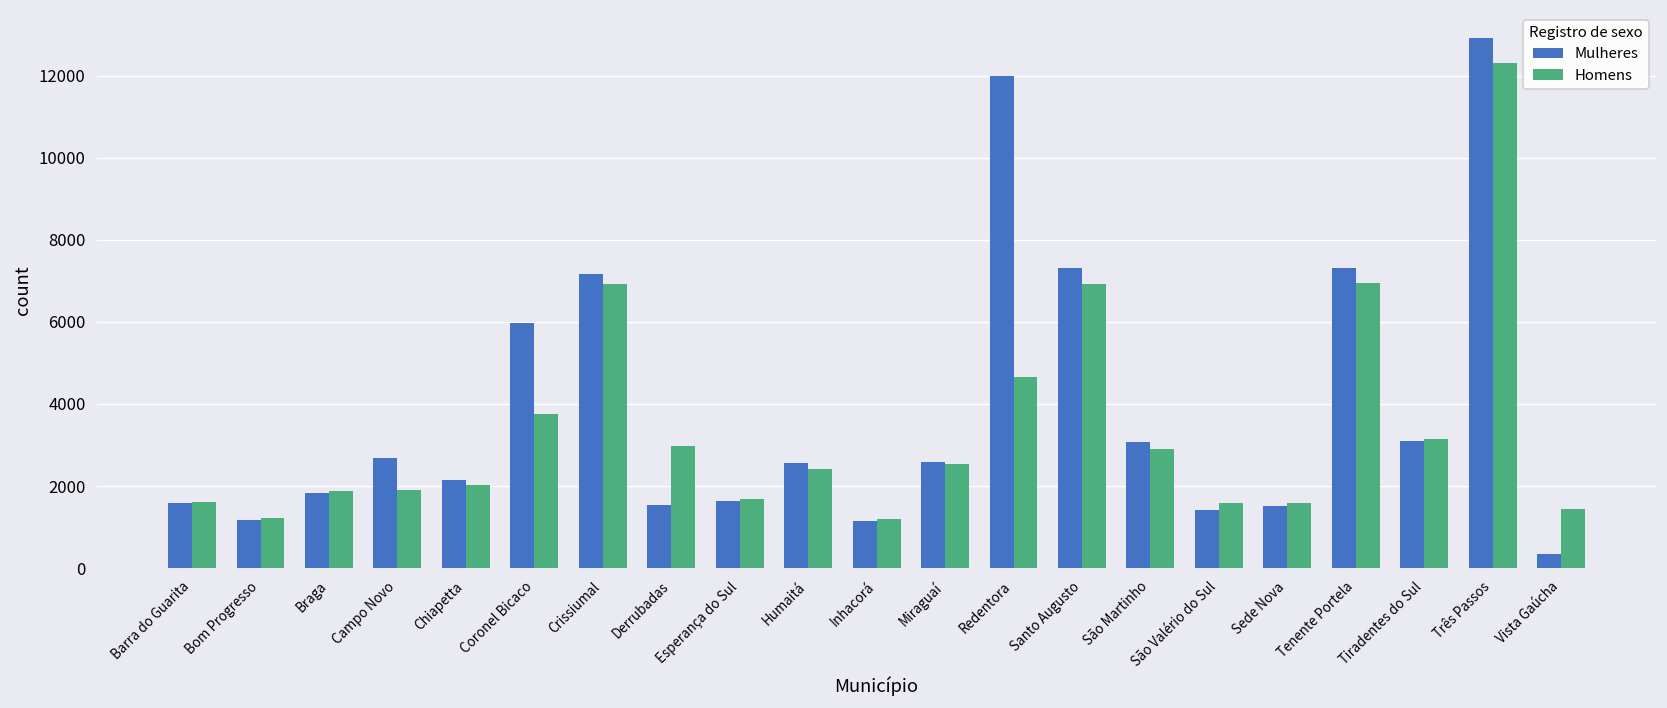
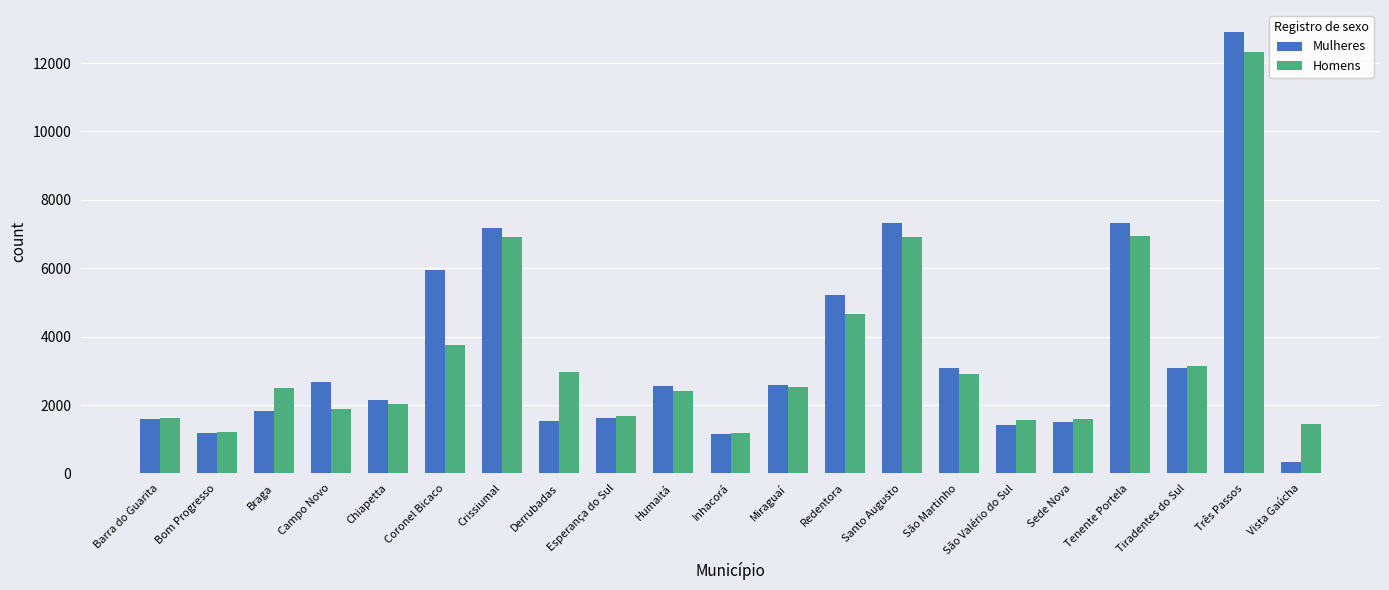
Homens, Braga: 1900 -> 2500
Mulheres, Redentora: 12000 -> 5200
